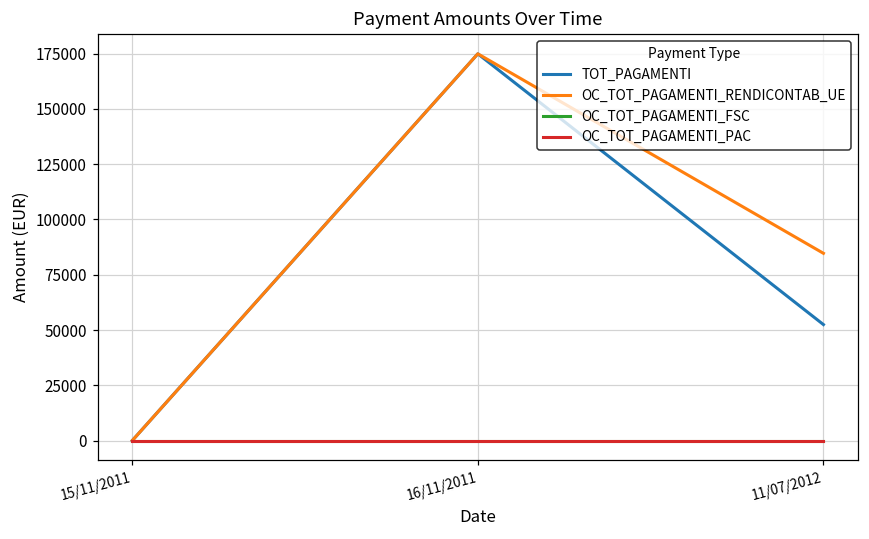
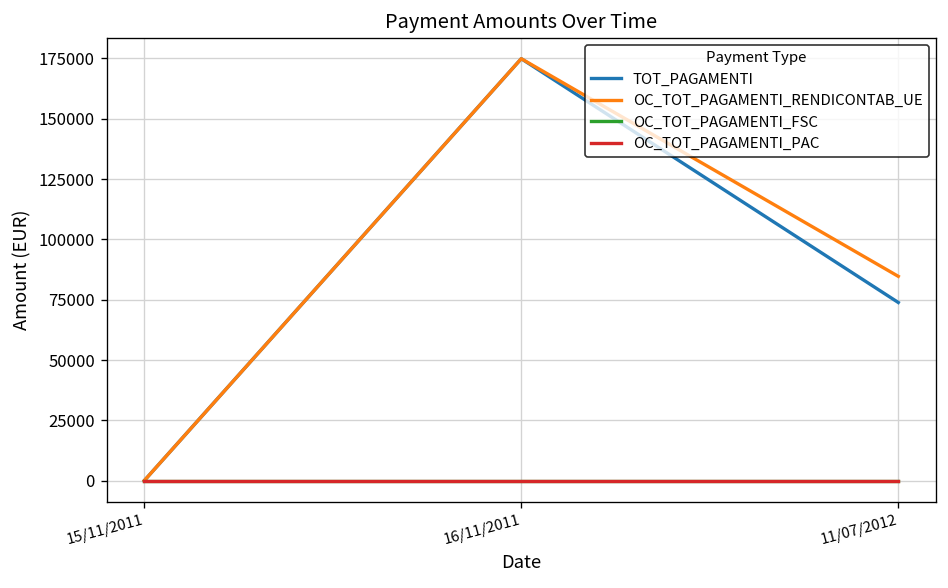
TOT_PAGAMENTI, 11/07/2012: 52000 -> 74000
